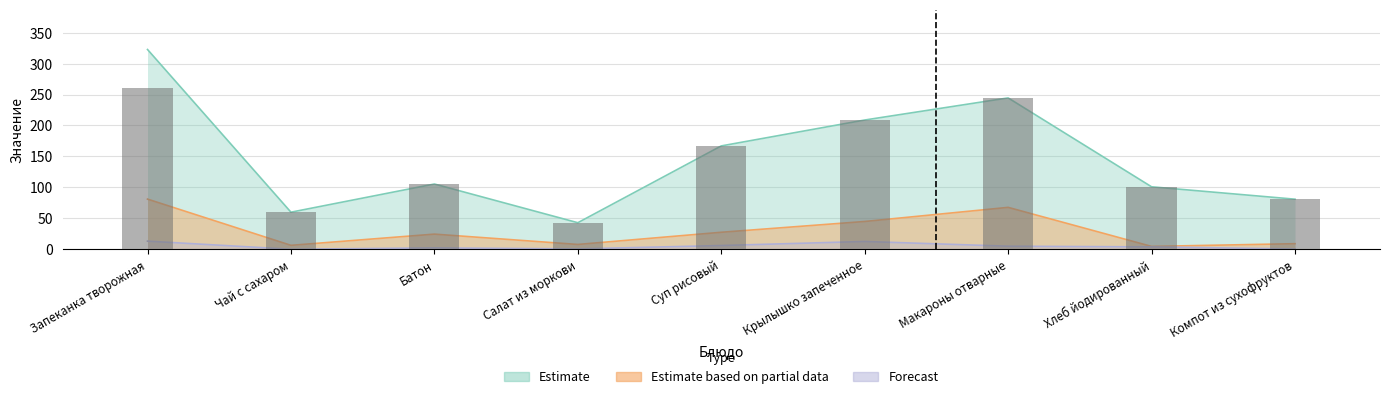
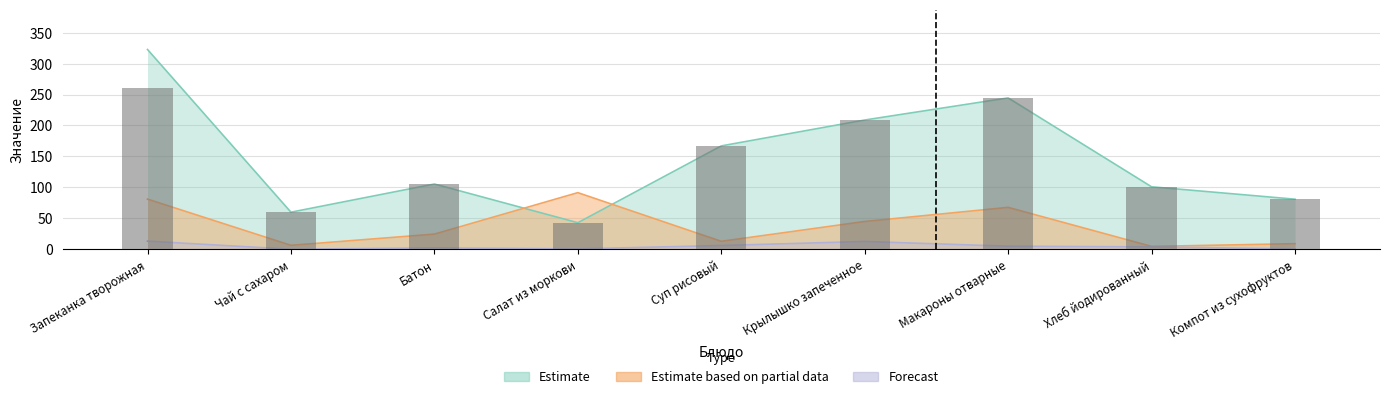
Estimate based on partial data, Салат из моркови: 10 -> 90
Estimate based on partial data, Суп рисовый: 30 -> 10
